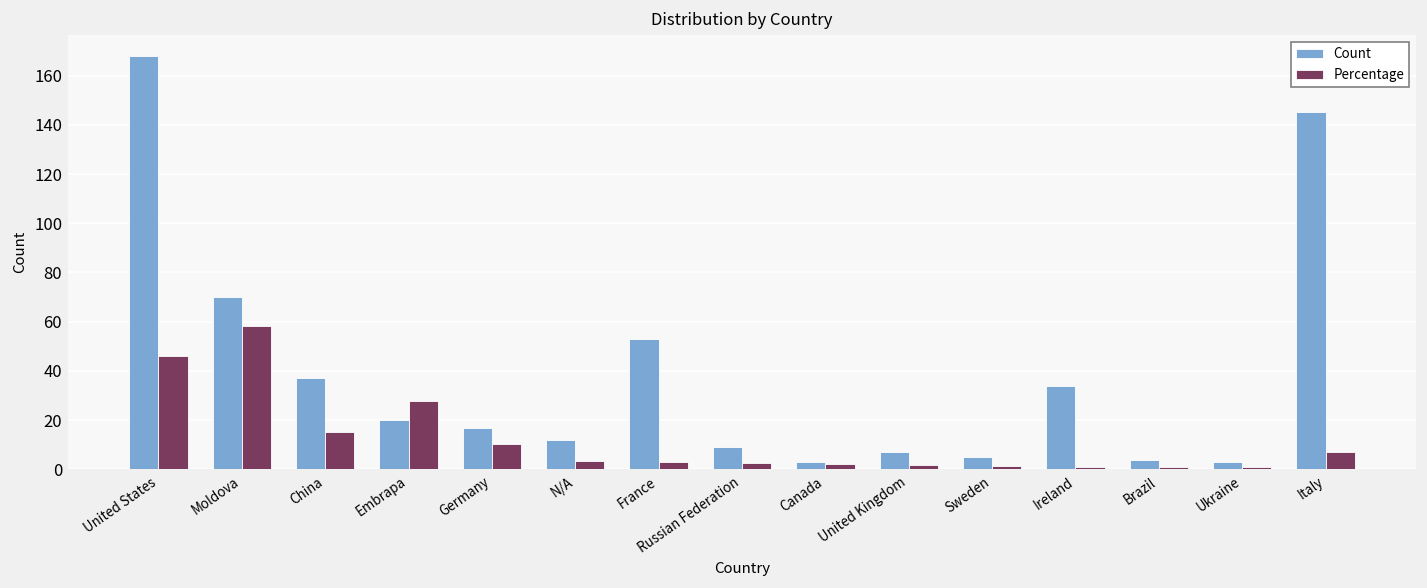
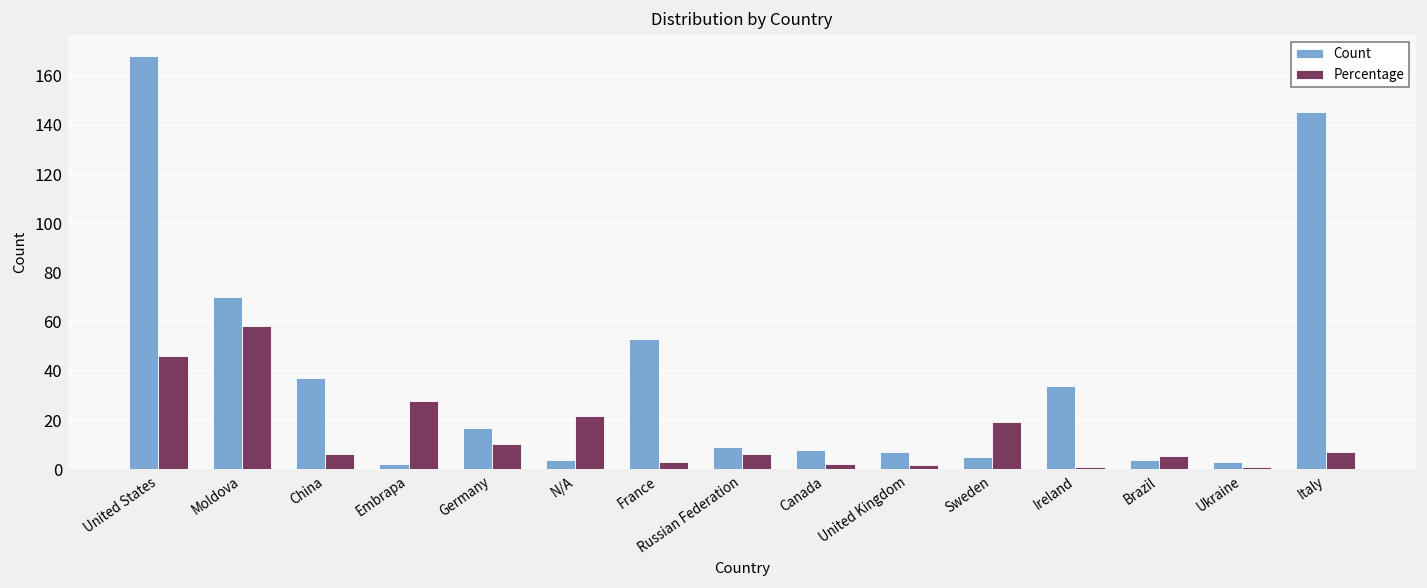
Percentage, China: 15 -> 6
Count, Embrapa: 20 -> 2
Count, N/A: 12 -> 4
Percentage, N/A: 3 -> 22
Percentage, Russian Federation: 2 -> 6
Count, Canada: 3 -> 8
Percentage, Sweden: 1 -> 19
Percentage, Brazil: 1 -> 6
